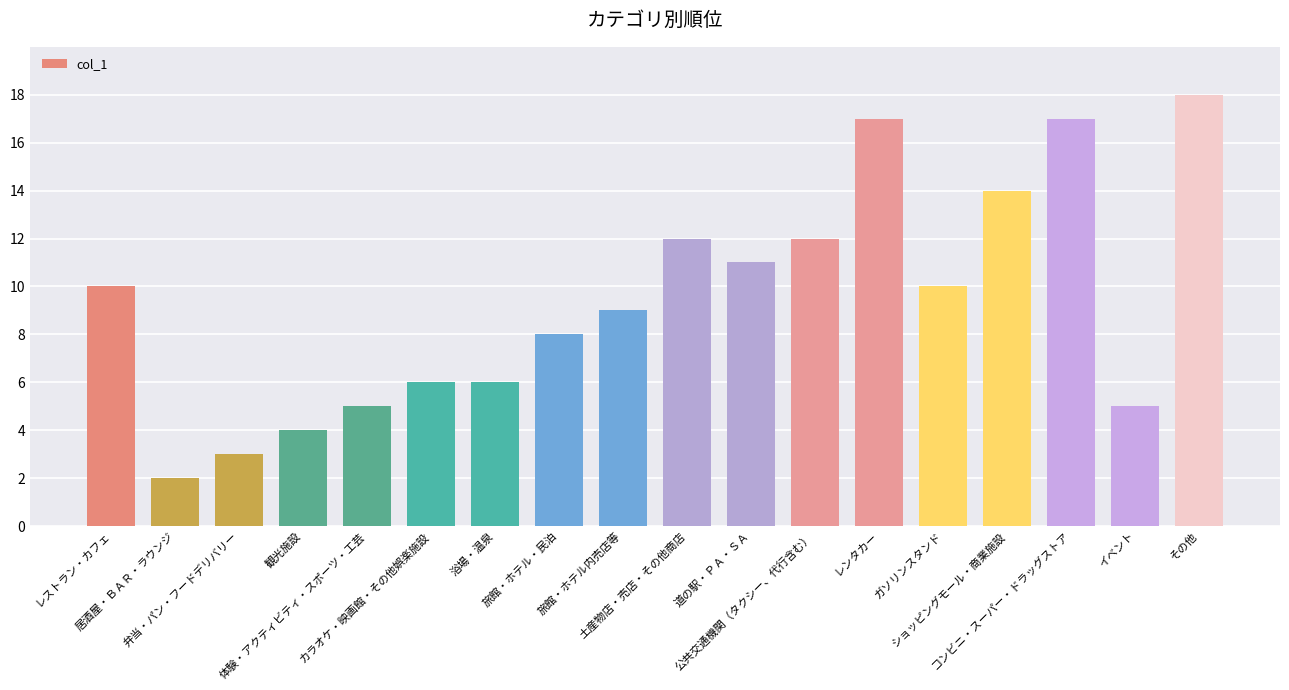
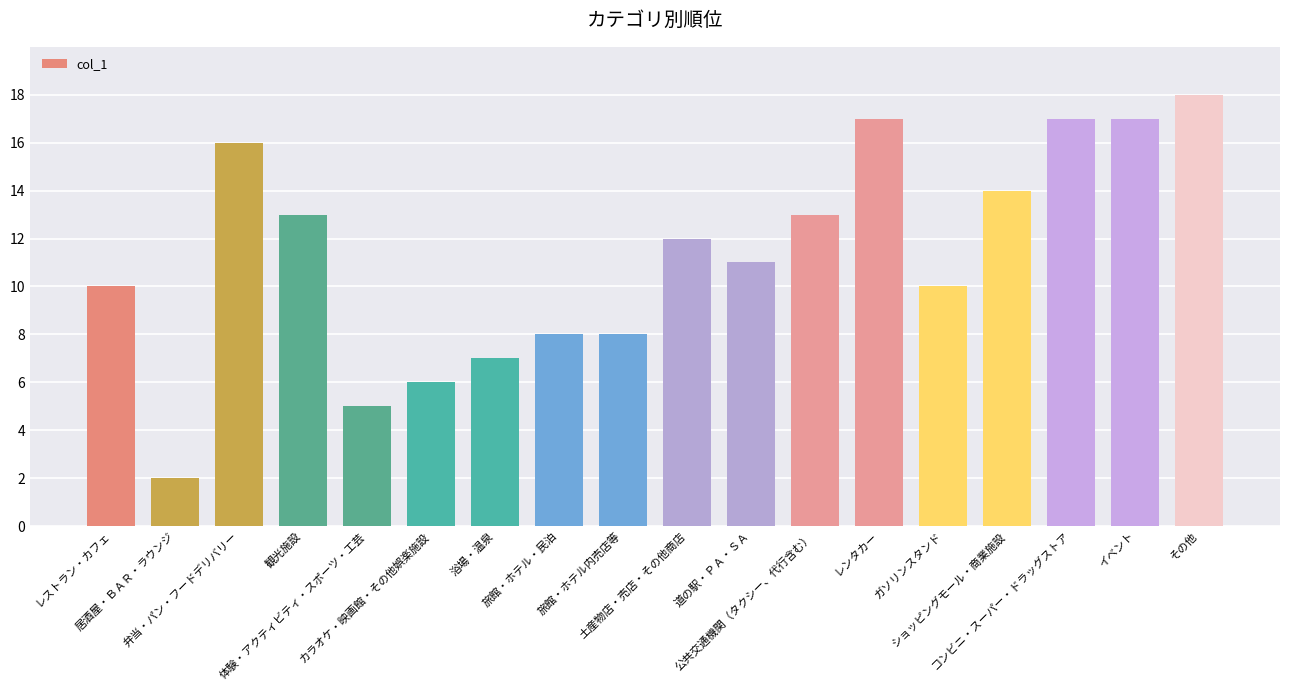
弁当・パン・フードデリバリー: 3 -> 16
観光施設: 4 -> 13
浴場・温泉: 6 -> 7
旅館・ホテル内売店等: 9 -> 8
公共交通機関（タクシー、代行含む）: 12 -> 13
イベント: 5 -> 17
